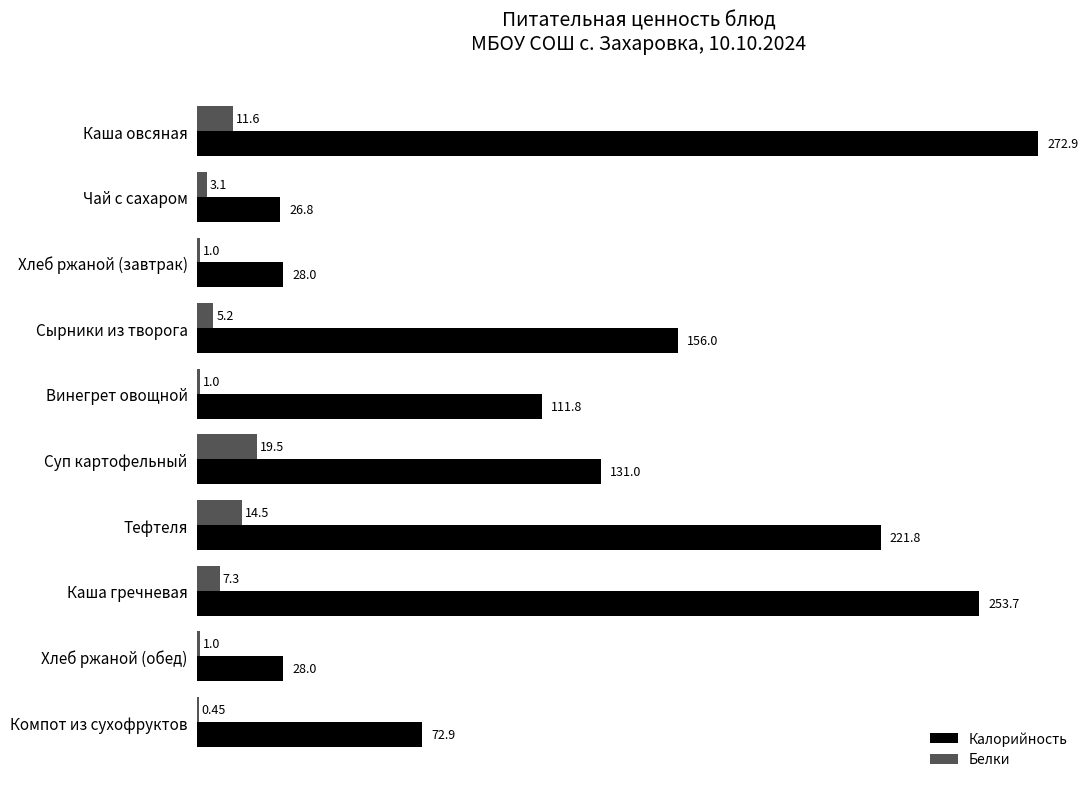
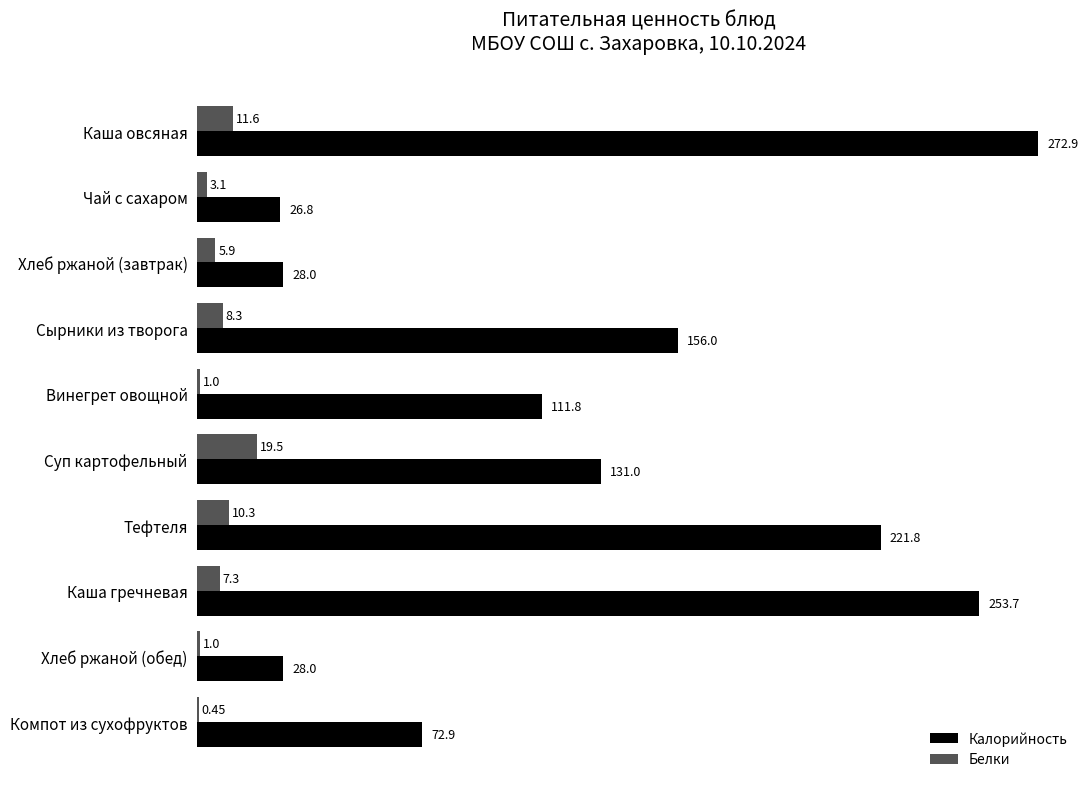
Белки, Хлеб ржаной (завтрак): 1.0 -> 5.9
Белки, Сырники из творога: 5.2 -> 8.3
Белки, Тефтеля: 14.5 -> 10.3
